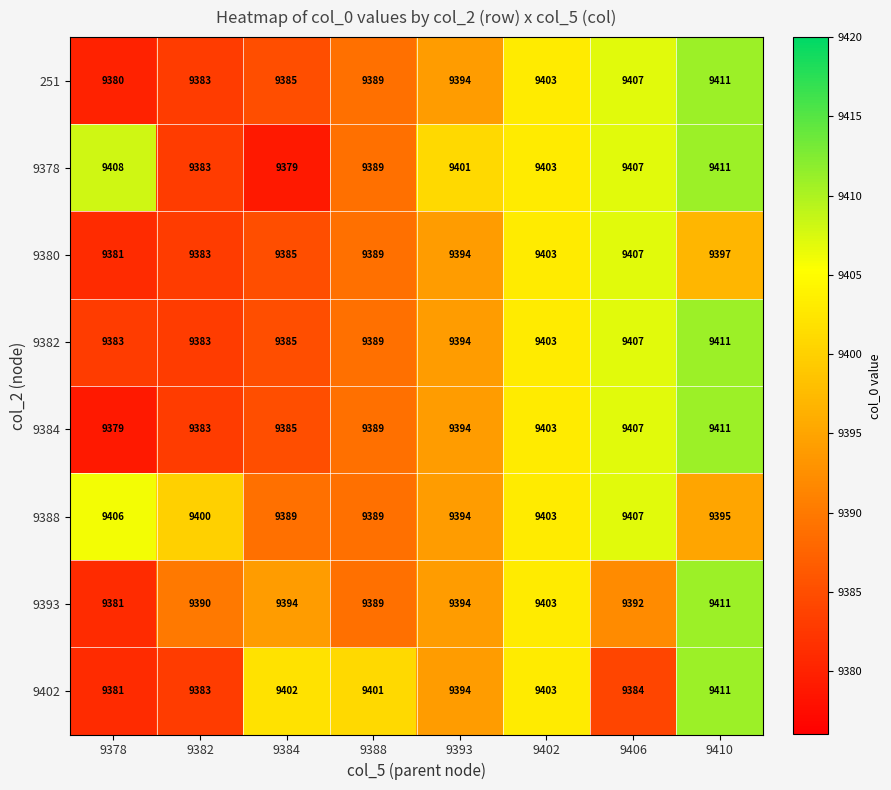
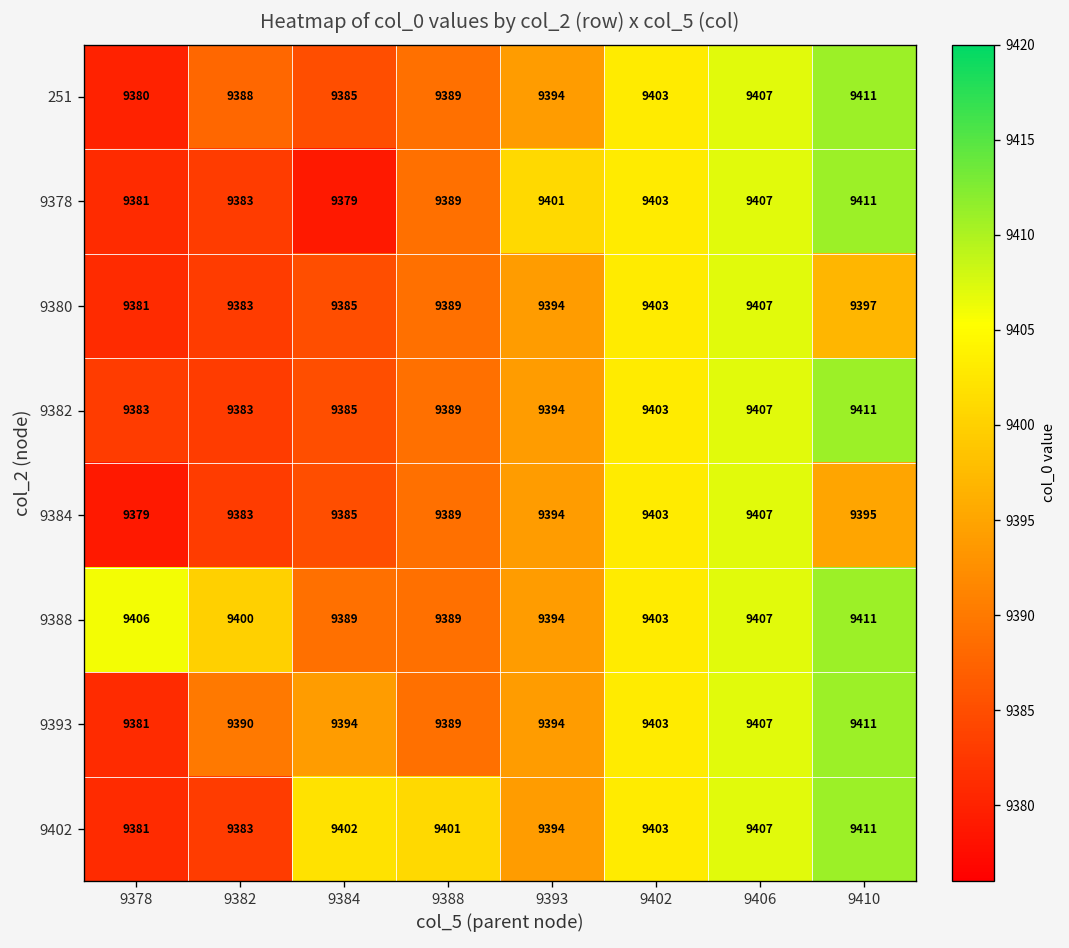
251, 9382: 9383 -> 9388
9378, 9378: 9408 -> 9381
9384, 9410: 9411 -> 9395
9388, 9410: 9395 -> 9411
9393, 9406: 9392 -> 9407
9402, 9406: 9384 -> 9407
